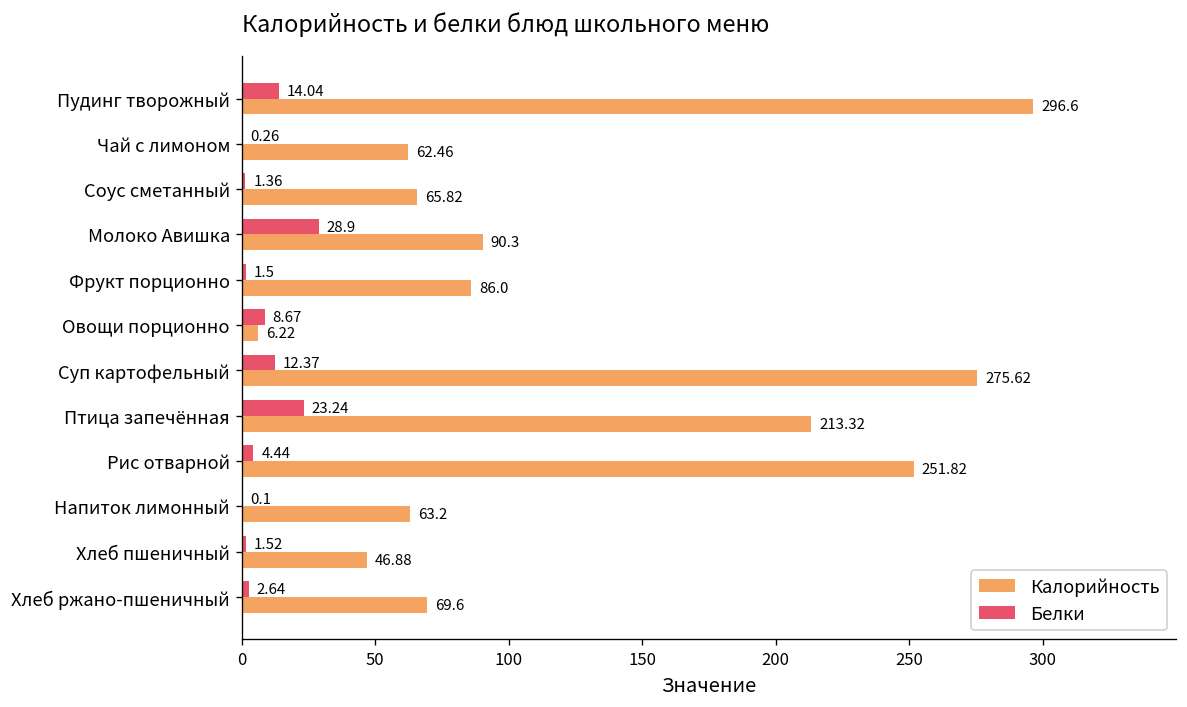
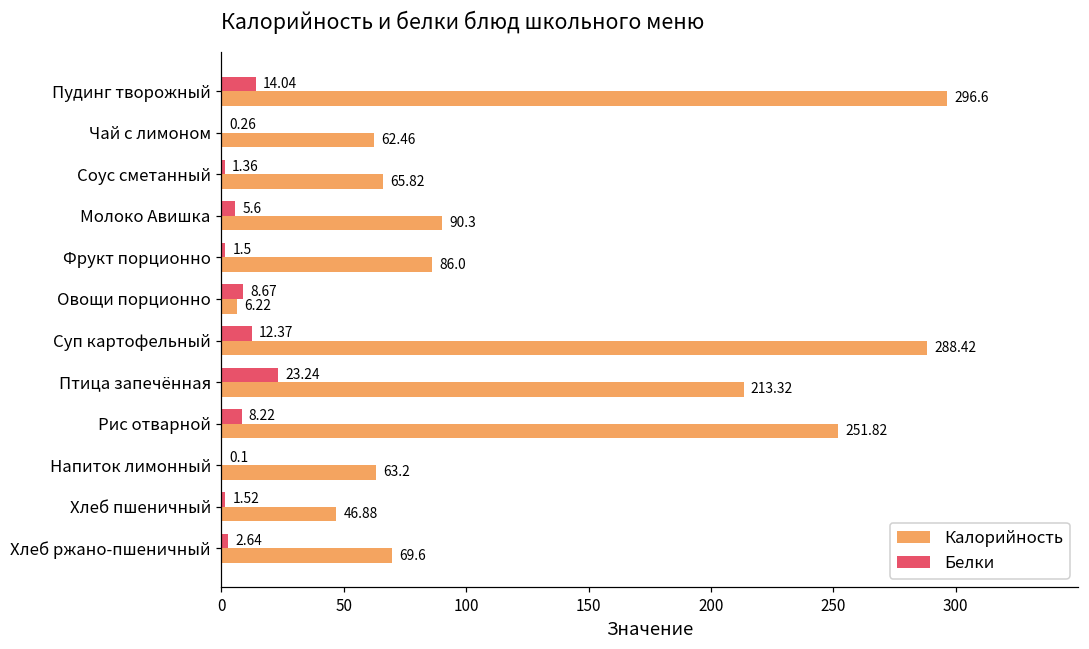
Белки, Молоко Авишка: 28.9 -> 5.6
Калорийность, Суп картофельный: 275.62 -> 288.42
Белки, Рис отварной: 4.44 -> 8.22
